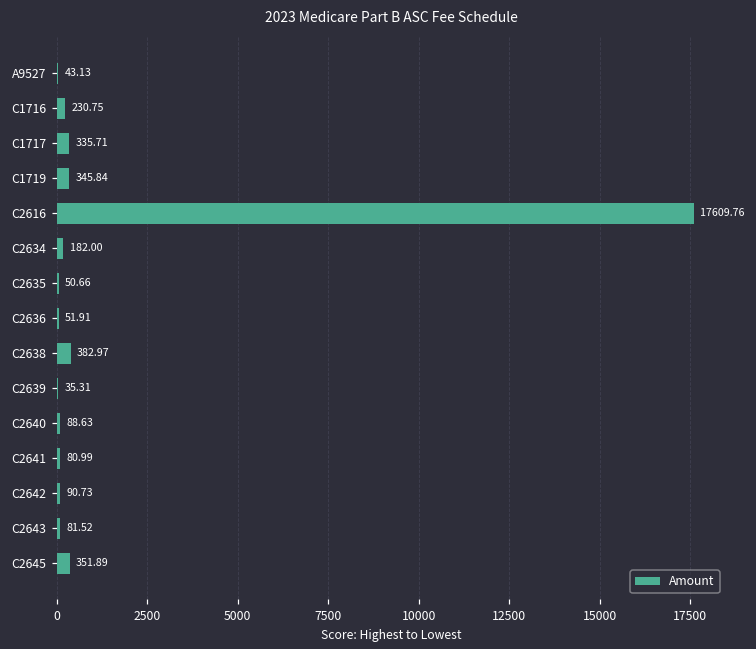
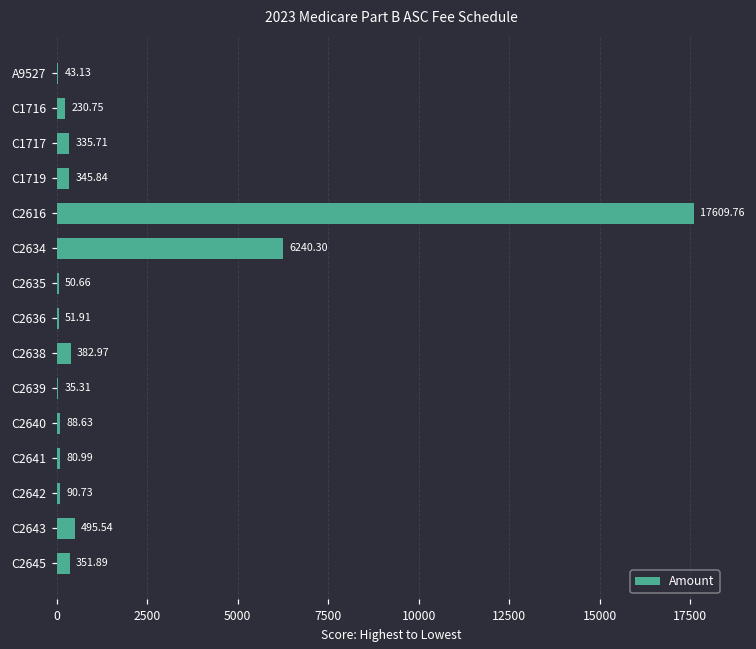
C2634: 182.00 -> 6240.30
C2643: 81.52 -> 495.54
